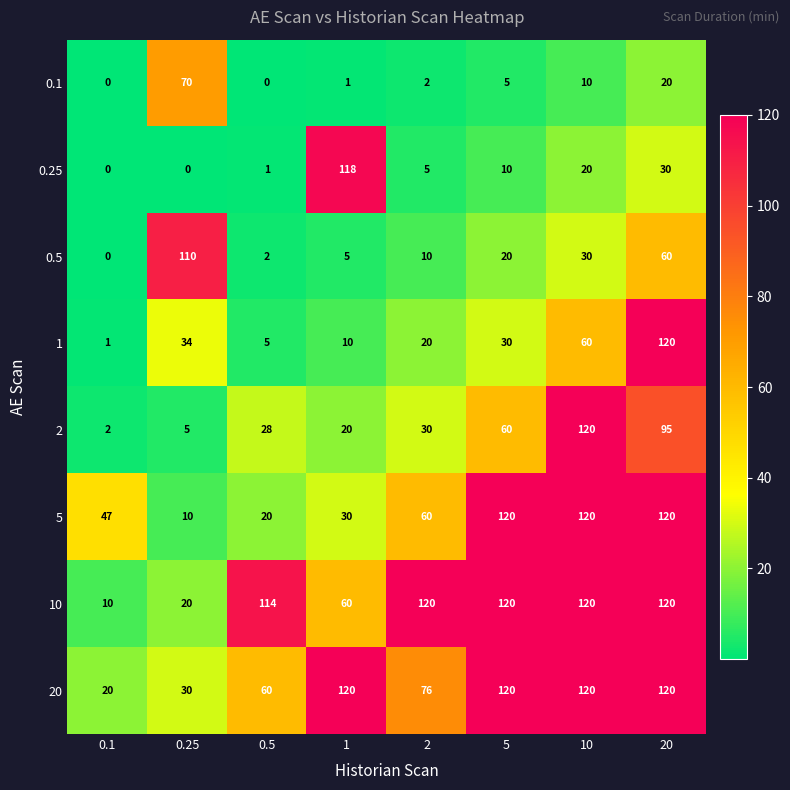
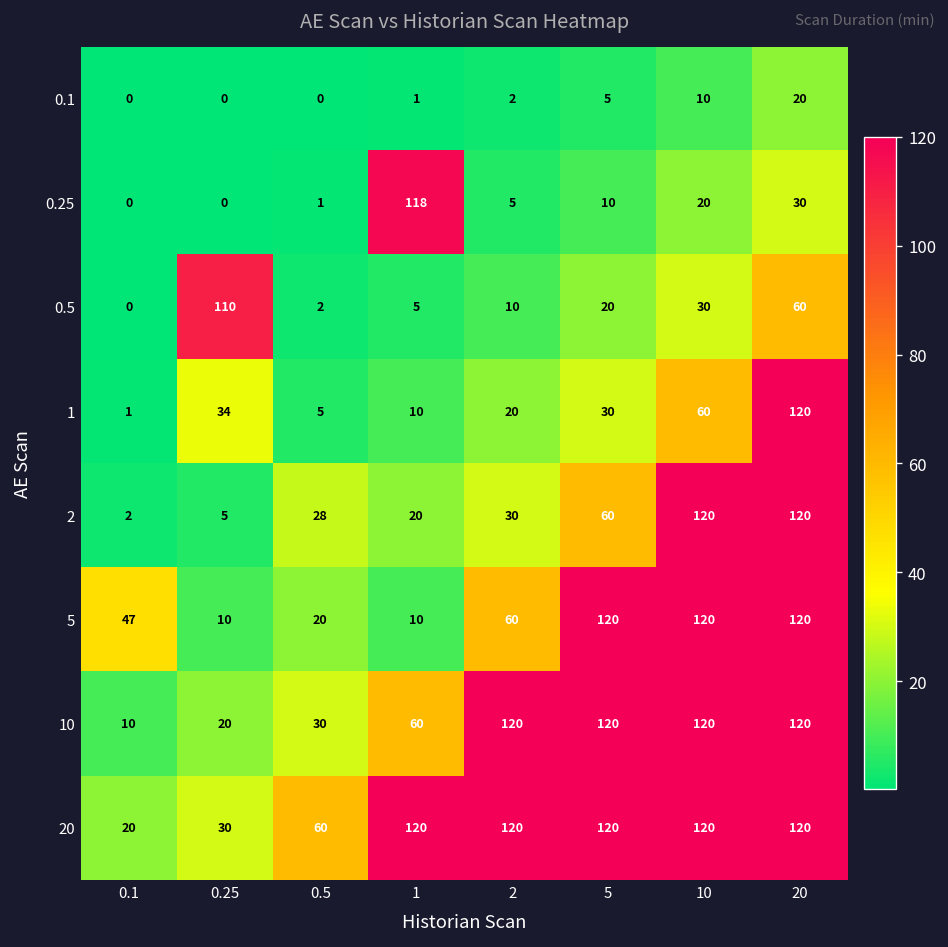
0.1, 0.25: 70 -> 0
2, 20: 95 -> 120
5, 1: 30 -> 10
10, 0.5: 114 -> 30
20, 2: 76 -> 120
